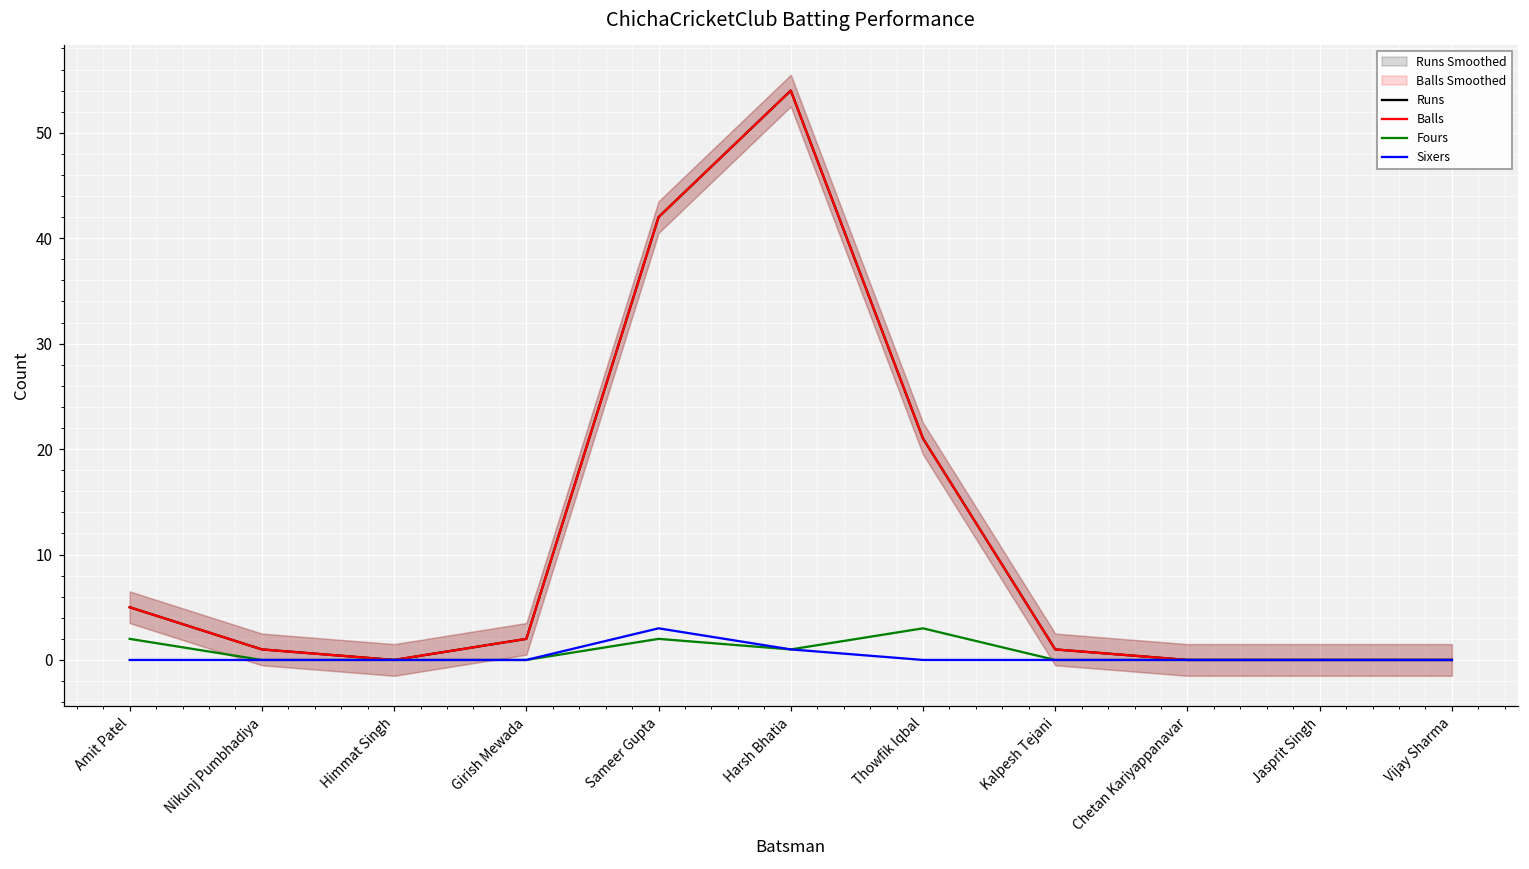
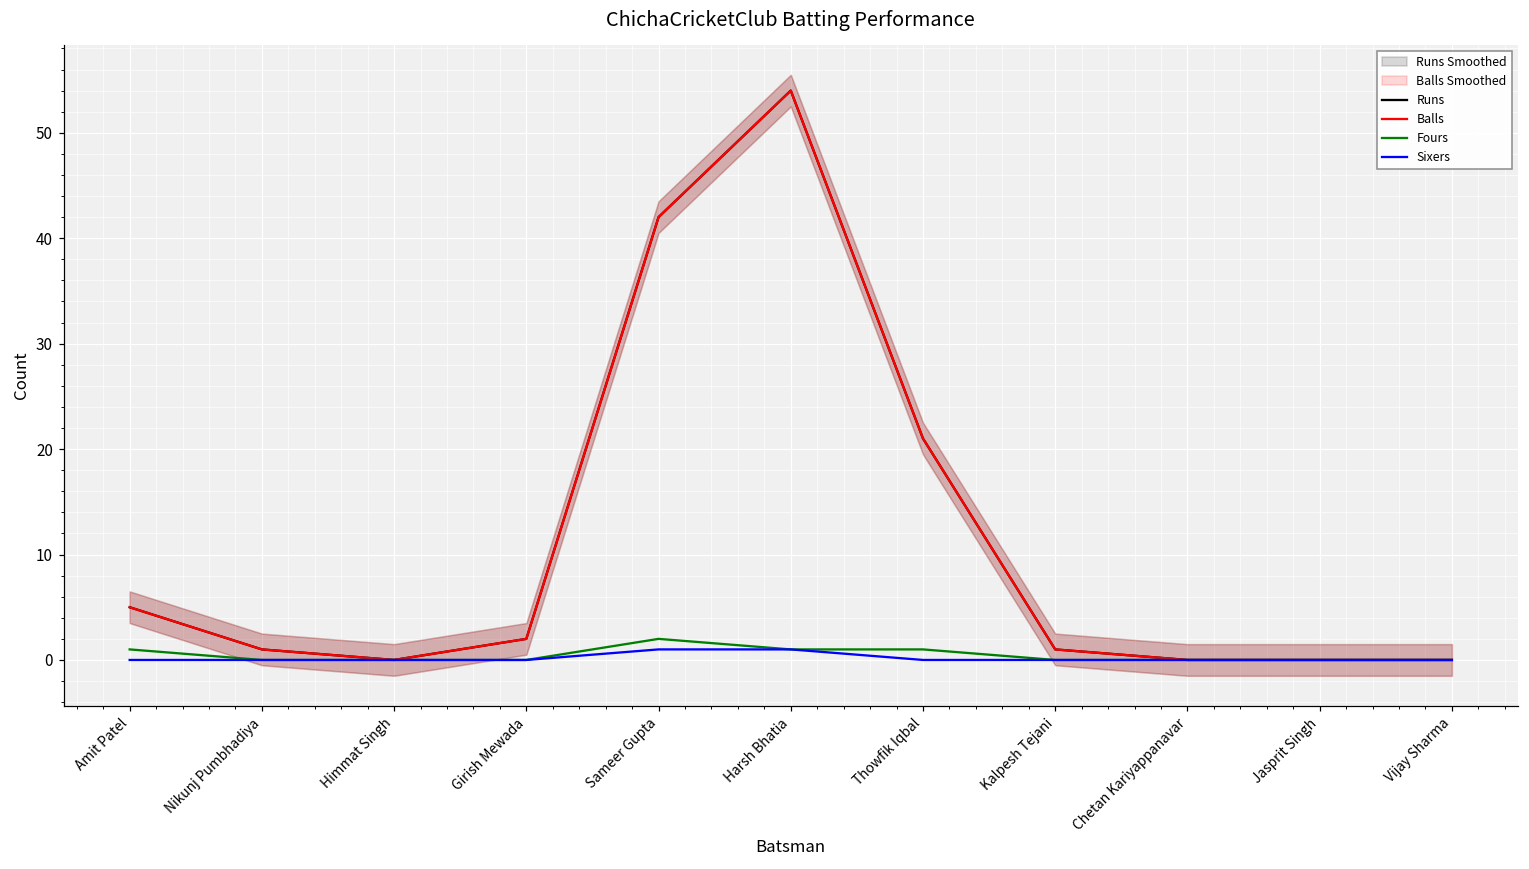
Fours, Amit Patel: 2 -> 1
Sixers, Sameer Gupta: 3 -> 1
Fours, Thowfik Iqbal: 3 -> 1
